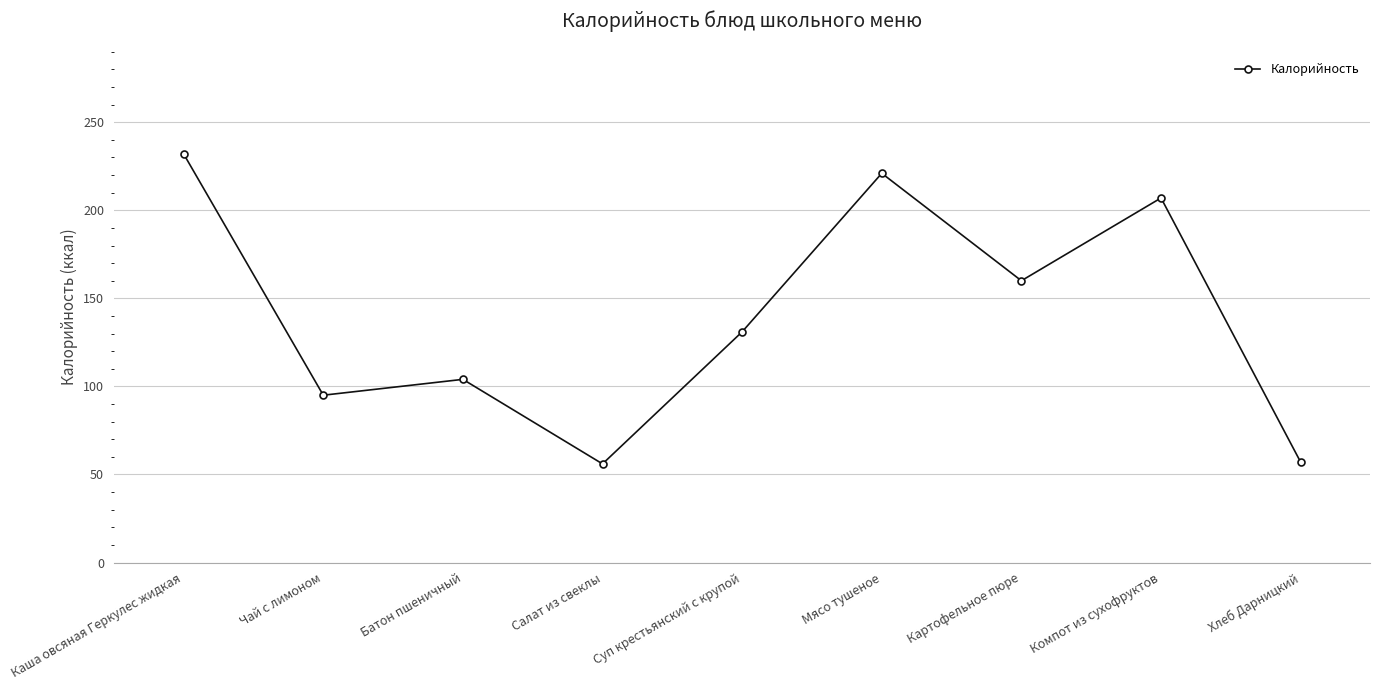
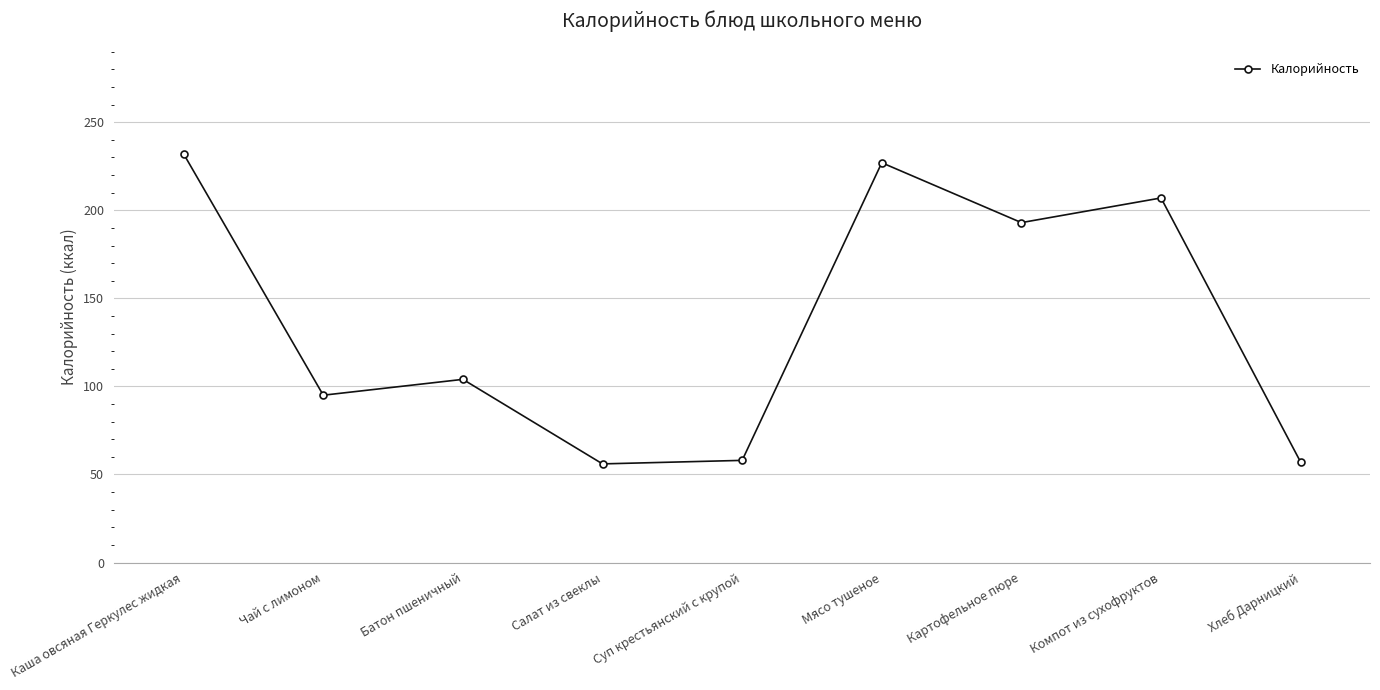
Суп крестьянский с крупой: 131 -> 58
Мясо тушеное: 221 -> 227
Картофельное пюре: 160 -> 193
